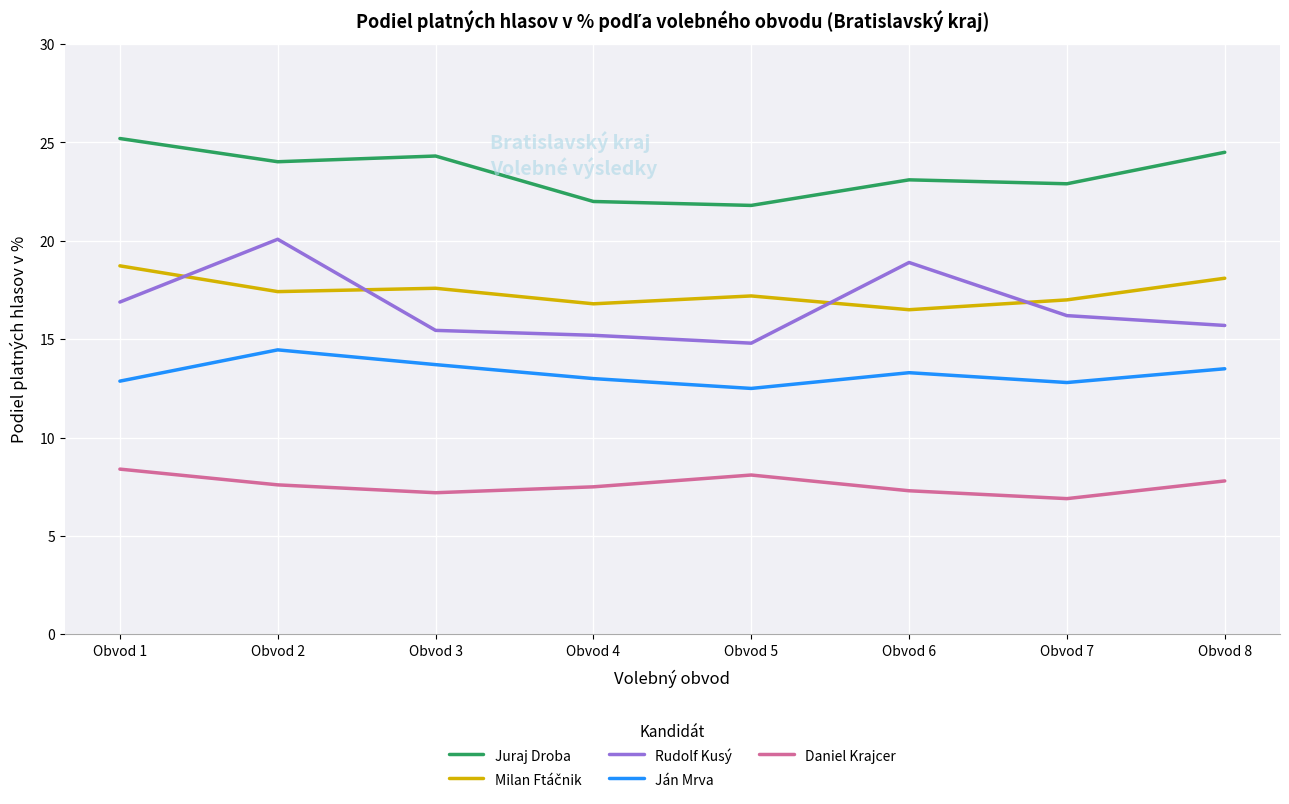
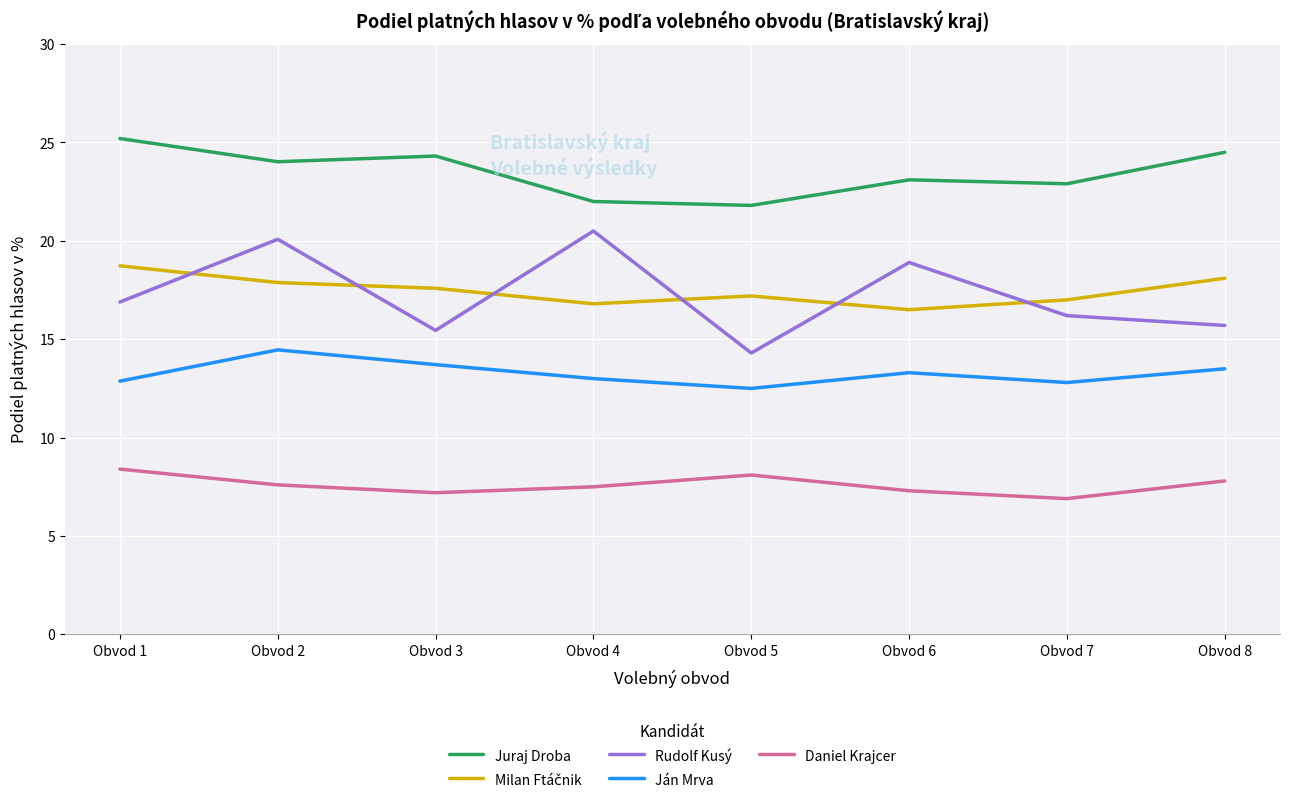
Milan Ftáčnik, Obvod 2: 17.4 -> 17.9
Rudolf Kusý, Obvod 4: 15.2 -> 20.5
Rudolf Kusý, Obvod 5: 14.8 -> 14.3
